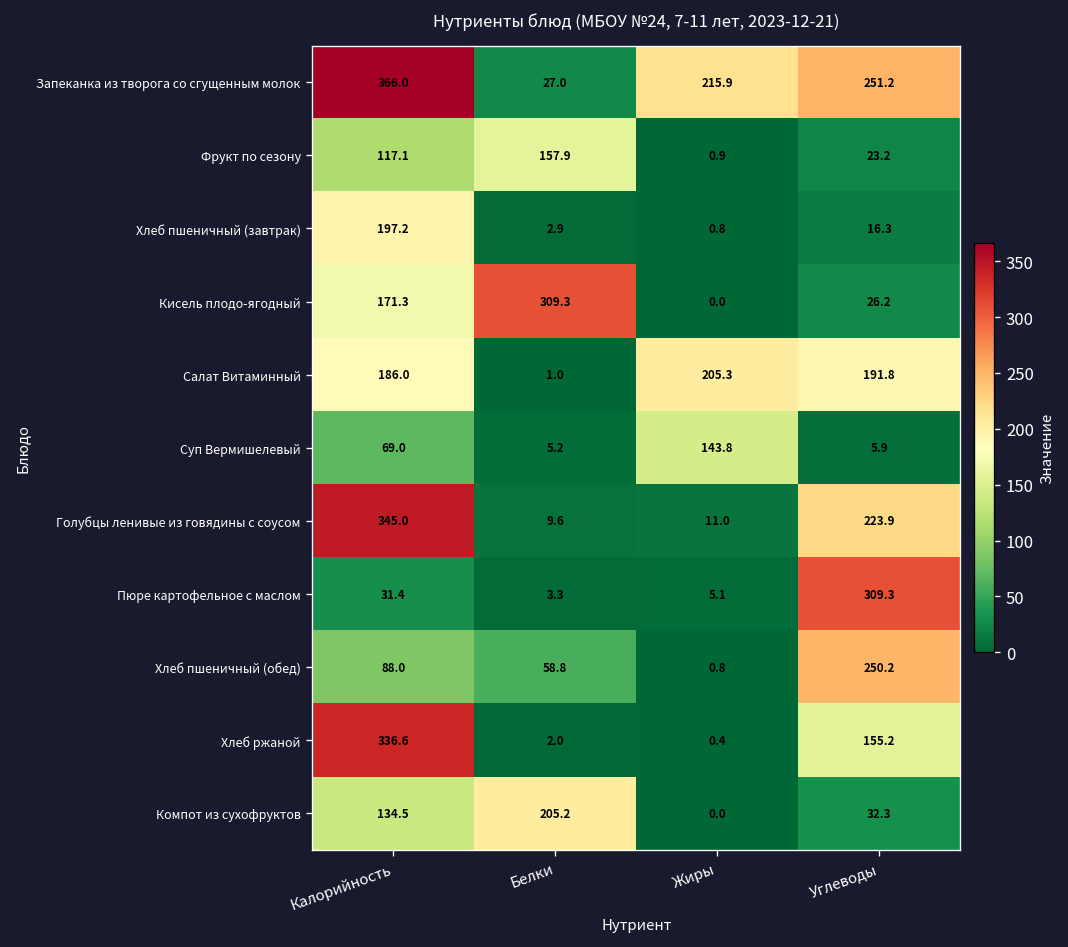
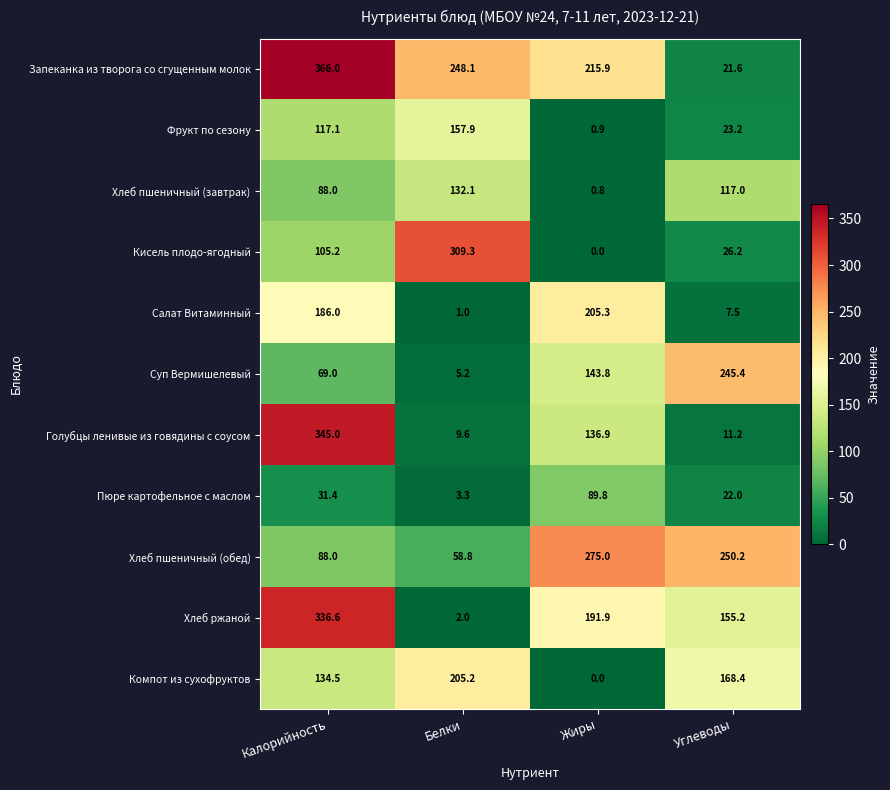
Запеканка из творога со сгущенным молок, Белки: 27.0 -> 248.1
Запеканка из творога со сгущенным молок, Углеводы: 251.2 -> 21.6
Хлеб пшеничный (завтрак), Калорийность: 197.2 -> 88.0
Хлеб пшеничный (завтрак), Белки: 2.9 -> 132.1
Хлеб пшеничный (завтрак), Углеводы: 16.3 -> 117.0
Кисель плодо-ягодный, Калорийность: 171.3 -> 105.2
Салат Витаминный, Углеводы: 191.8 -> 7.5
Суп Вермишелевый, Углеводы: 5.9 -> 245.4
Голубцы ленивые из говядины с соусом, Жиры: 11.0 -> 136.9
Голубцы ленивые из говядины с соусом, Углеводы: 223.9 -> 11.2
Пюре картофельное с маслом, Жиры: 5.1 -> 89.8
Пюре картофельное с маслом, Углеводы: 309.3 -> 22.0
Хлеб пшеничный (обед), Жиры: 0.8 -> 275.0
Хлеб ржаной, Жиры: 0.4 -> 191.9
Компот из сухофруктов, Углеводы: 32.3 -> 168.4
